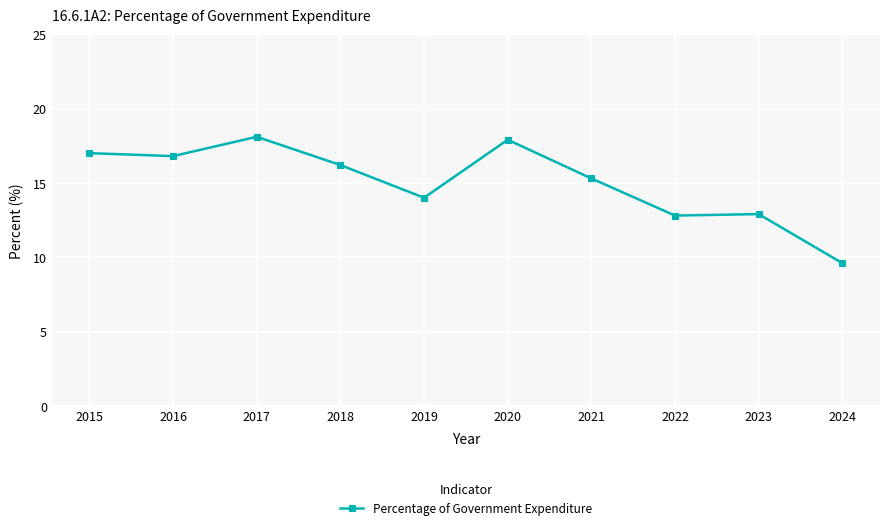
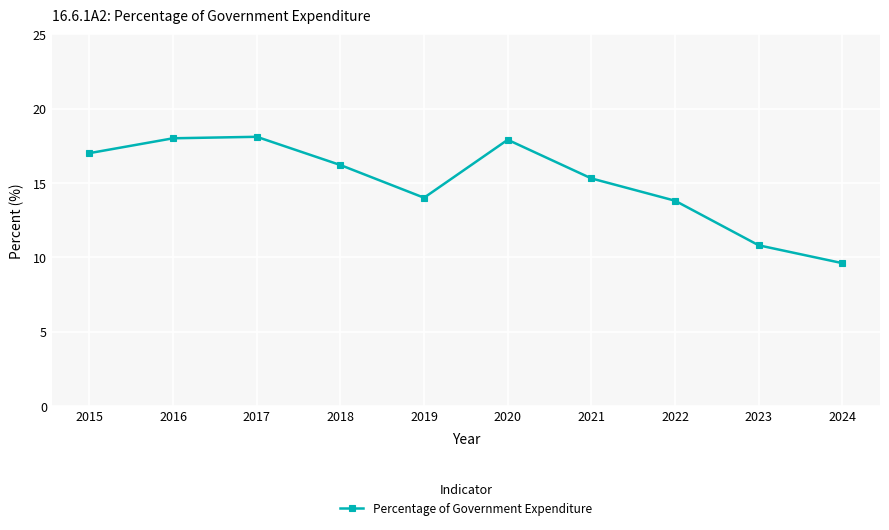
2016: 16.8 -> 18.0
2022: 12.8 -> 13.8
2023: 12.9 -> 10.8
